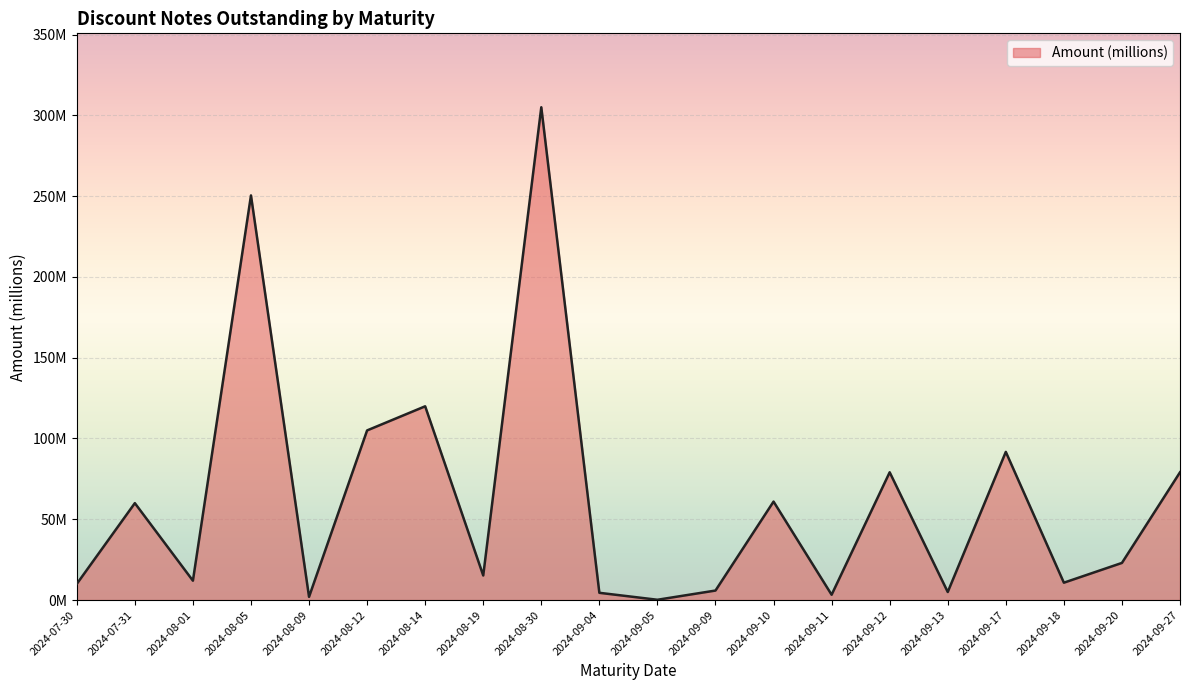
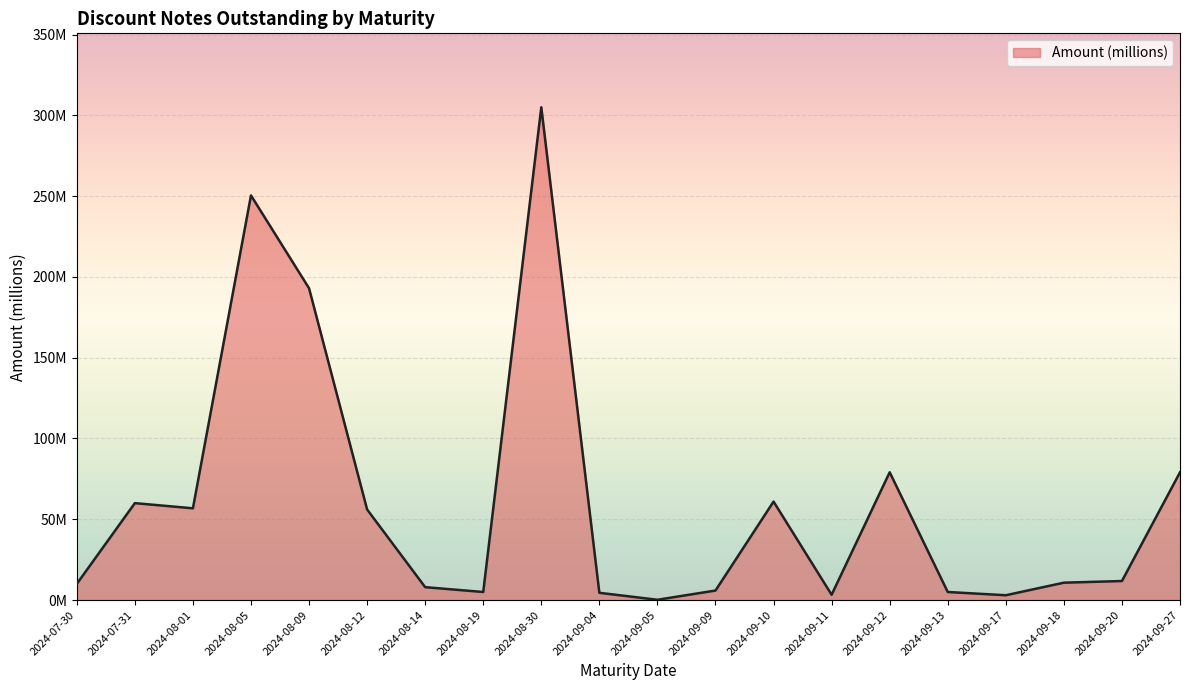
2024-08-01: 12000000 -> 57000000
2024-08-09: 2000000 -> 193000000
2024-08-12: 105000000 -> 56000000
2024-08-14: 120000000 -> 8000000
2024-08-19: 15000000 -> 5000000
2024-09-17: 92000000 -> 3000000
2024-09-20: 23000000 -> 12000000
